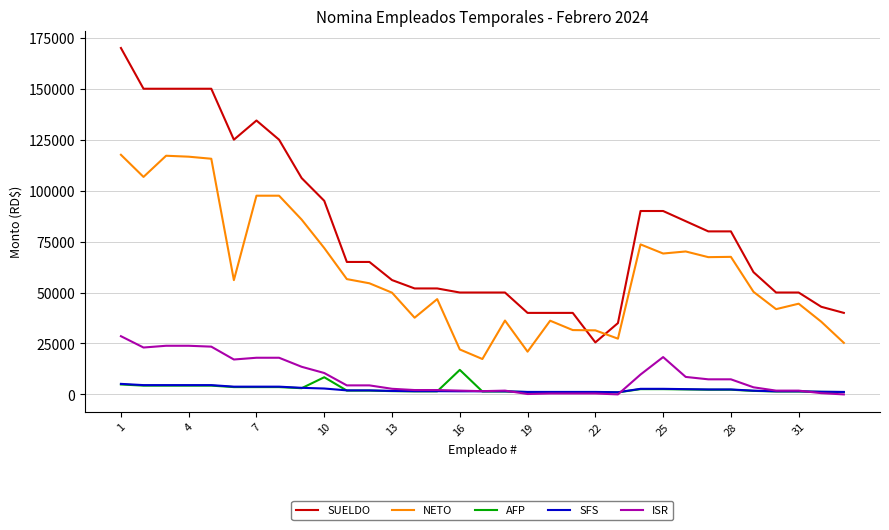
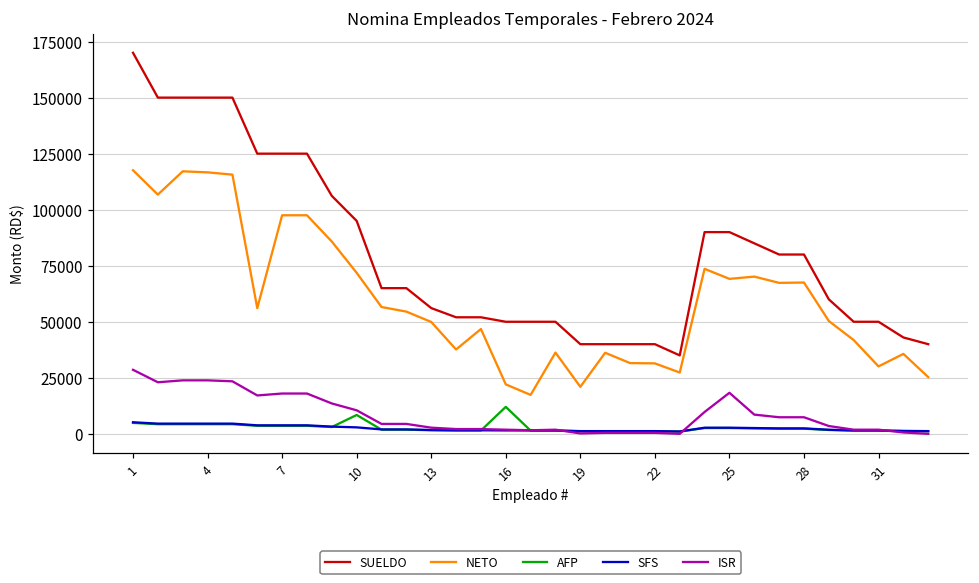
SUELDO, 7: 134000 -> 125000
SUELDO, 22: 26000 -> 40000
NETO, 31: 45000 -> 30000
